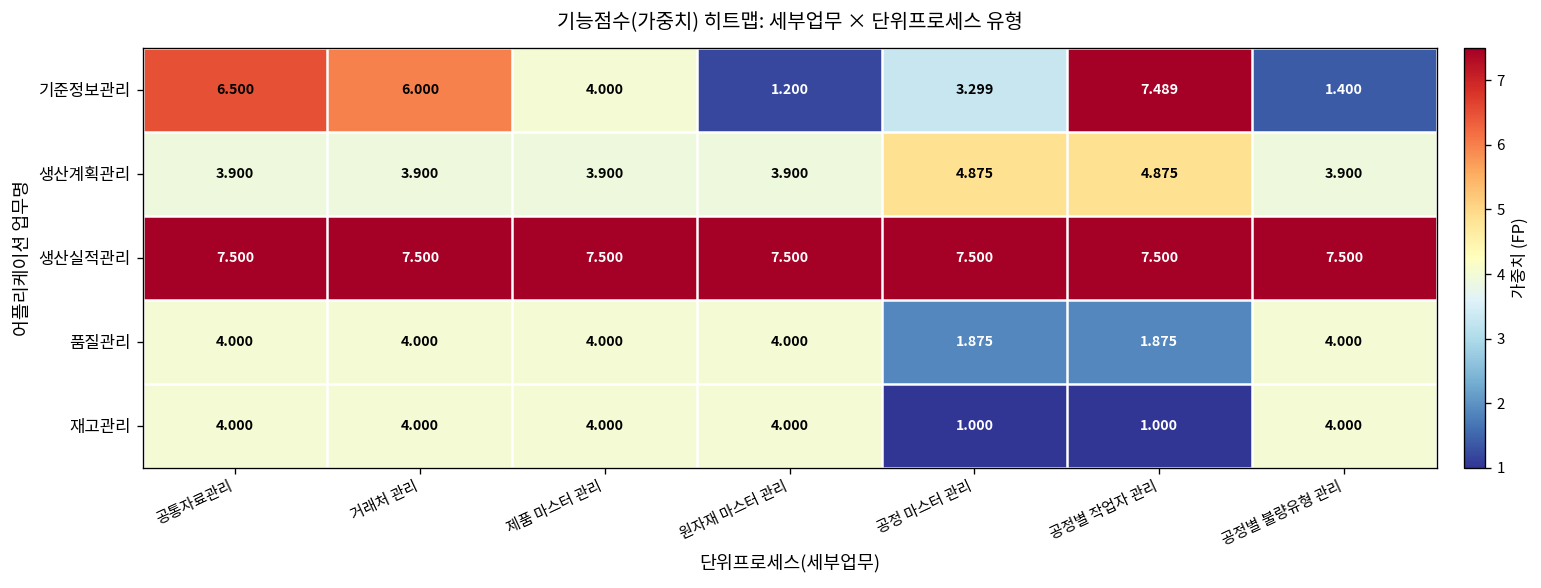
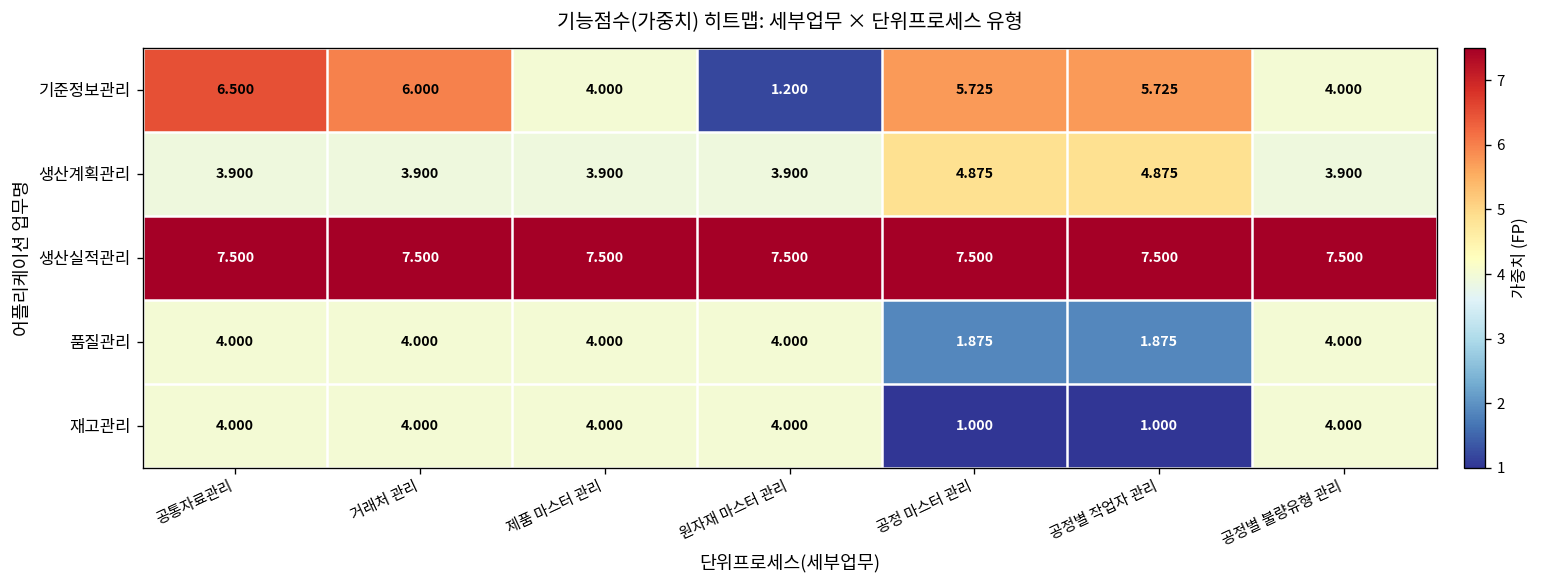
기준정보관리, 공정 마스터 관리: 3.299 -> 5.725
기준정보관리, 공정별 작업자 관리: 7.489 -> 5.725
기준정보관리, 공정별 불량유형 관리: 1.400 -> 4.000
